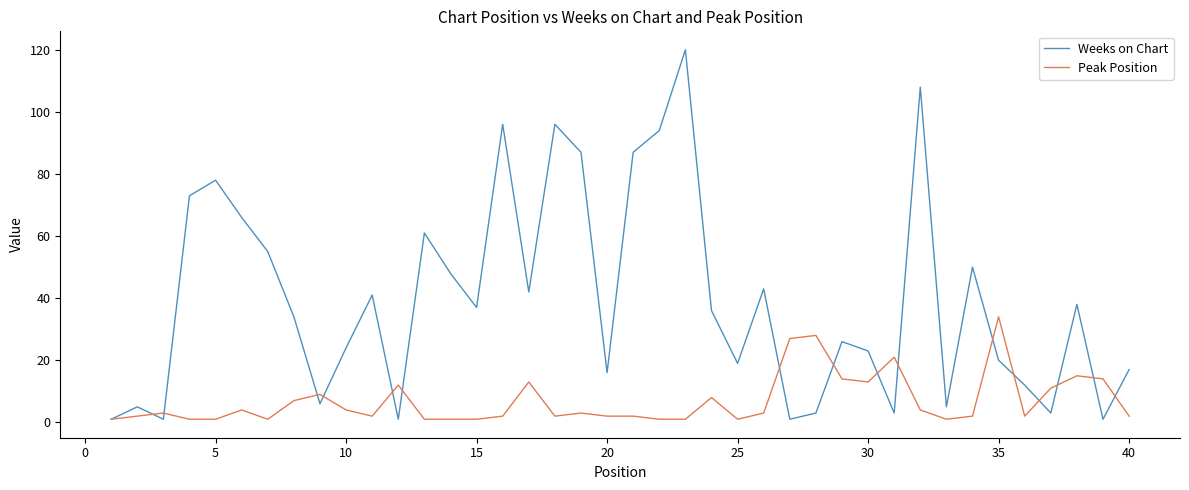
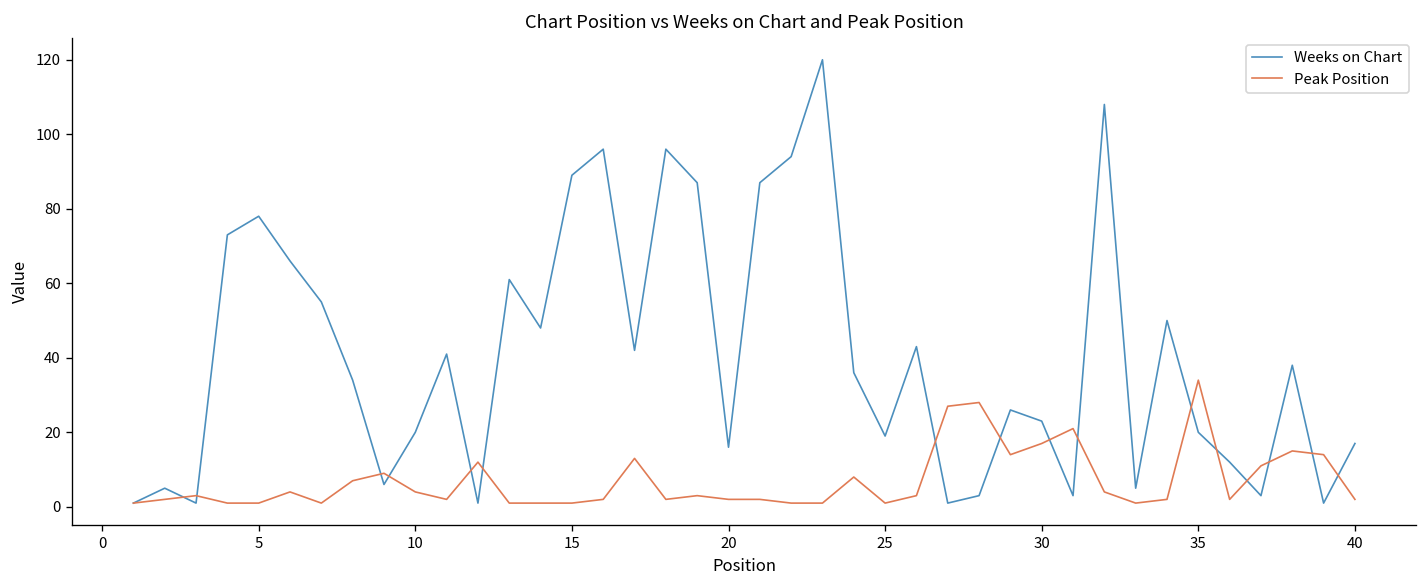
Weeks on Chart, 10: 24 -> 20
Weeks on Chart, 15: 37 -> 89
Peak Position, 30: 13 -> 17
